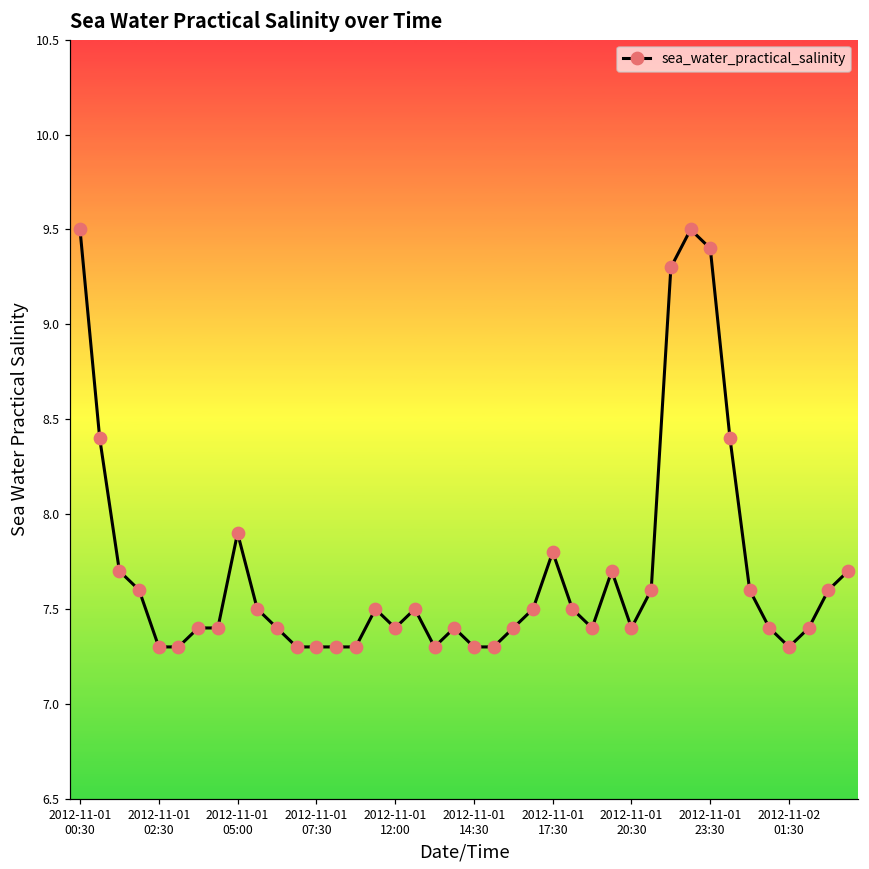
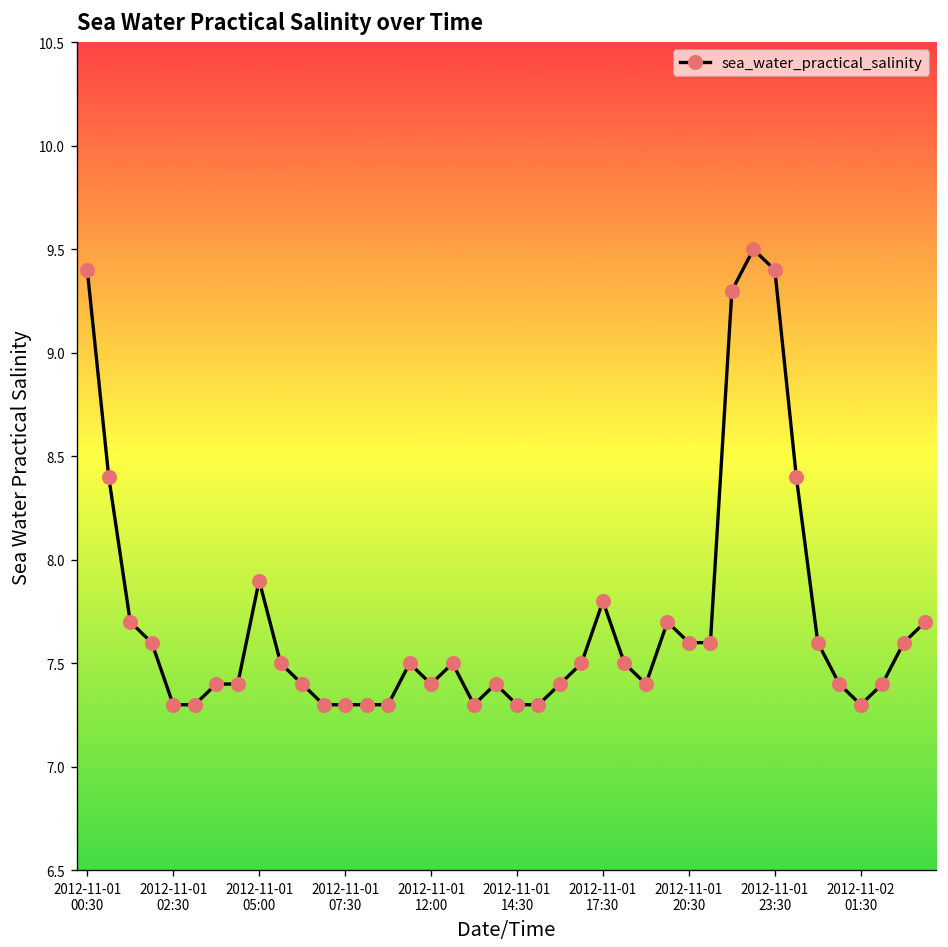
2012-11-01 00:30: 9.5 -> 9.4
2012-11-01 20:30: 7.4 -> 7.6
